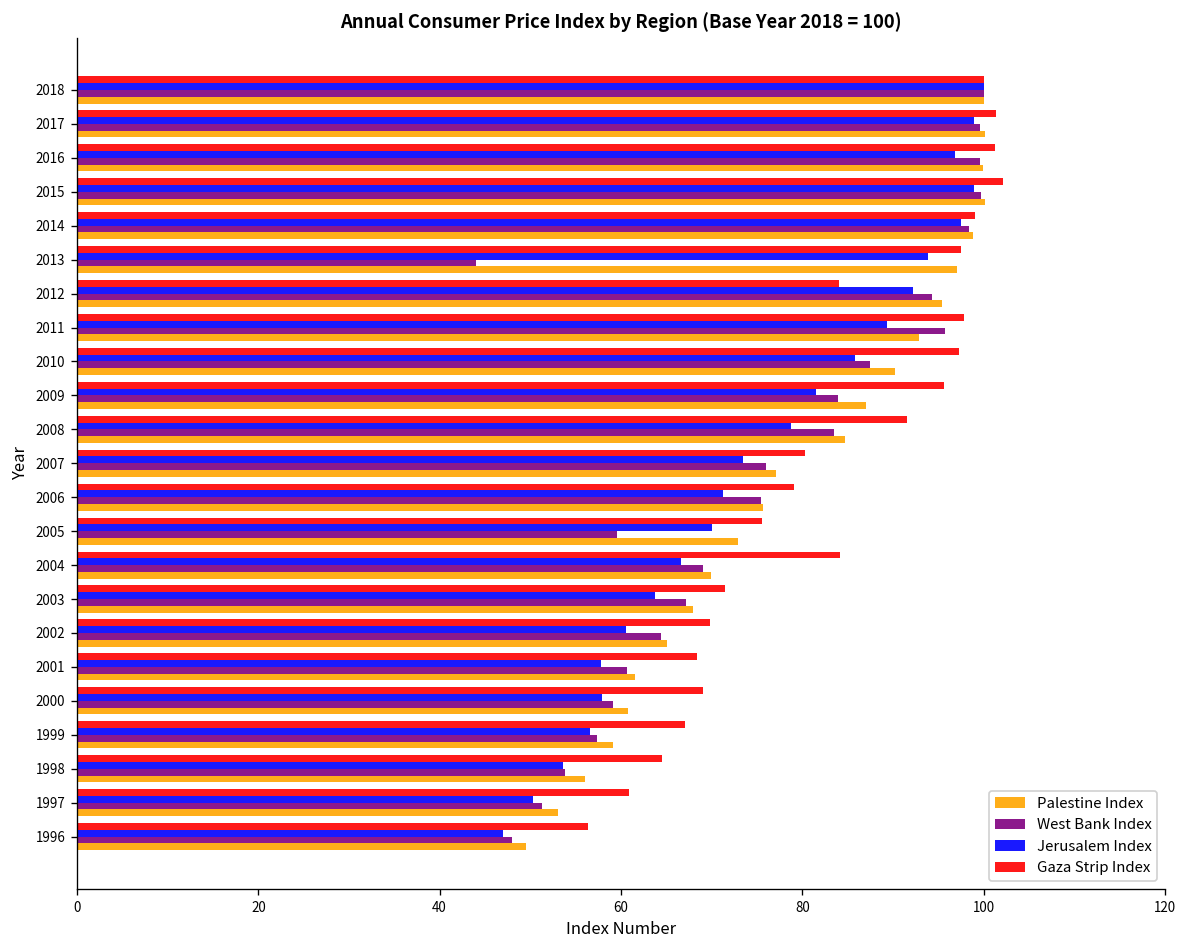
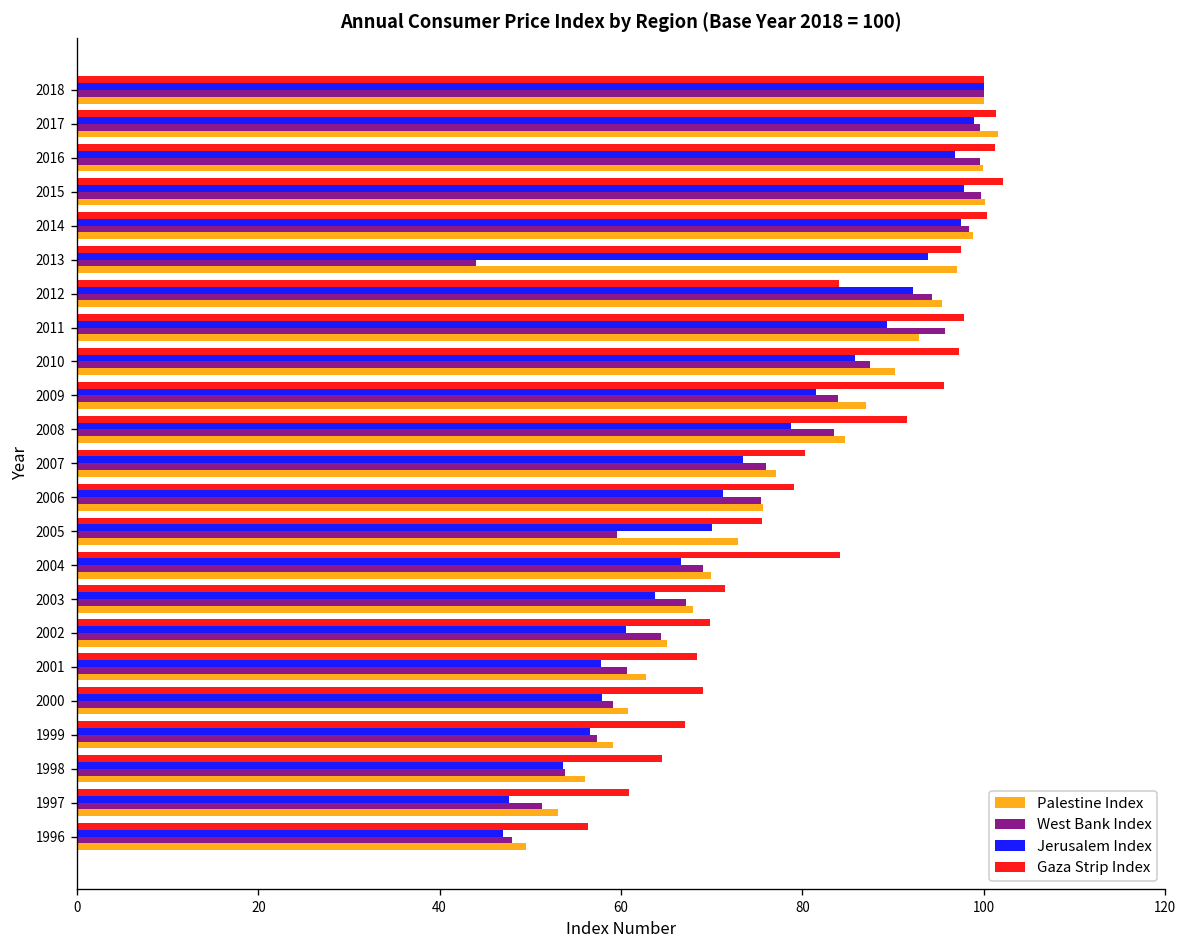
Palestine Index, 2017: 100 -> 102
Jerusalem Index, 2015: 99 -> 98
Gaza Strip Index, 2014: 99 -> 100
Palestine Index, 2001: 62 -> 63
Jerusalem Index, 1997: 50 -> 48
